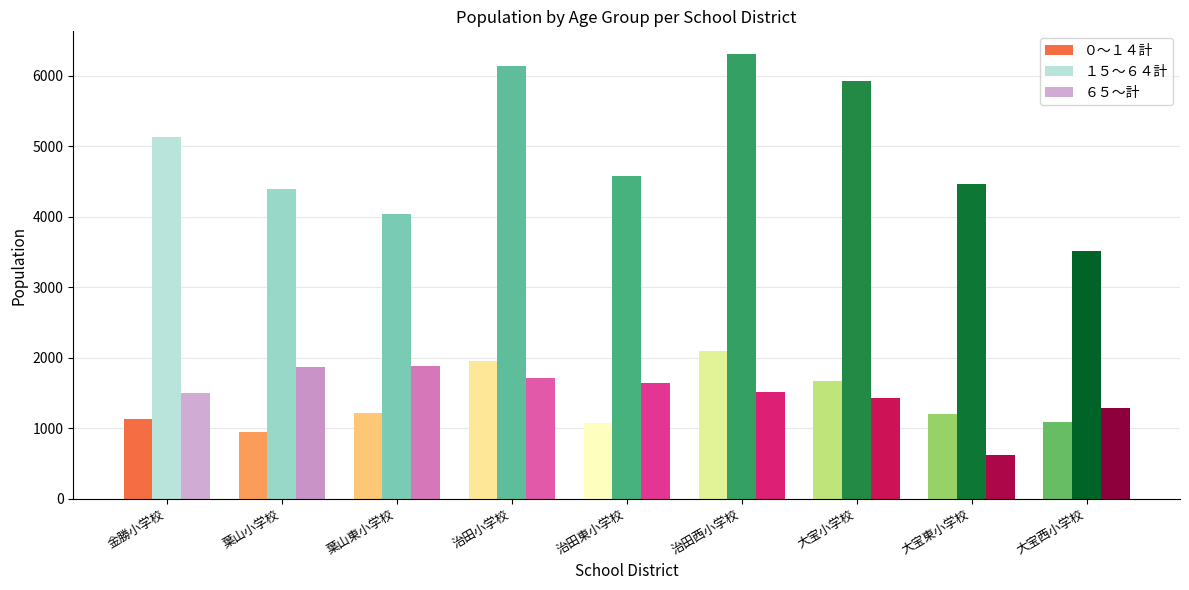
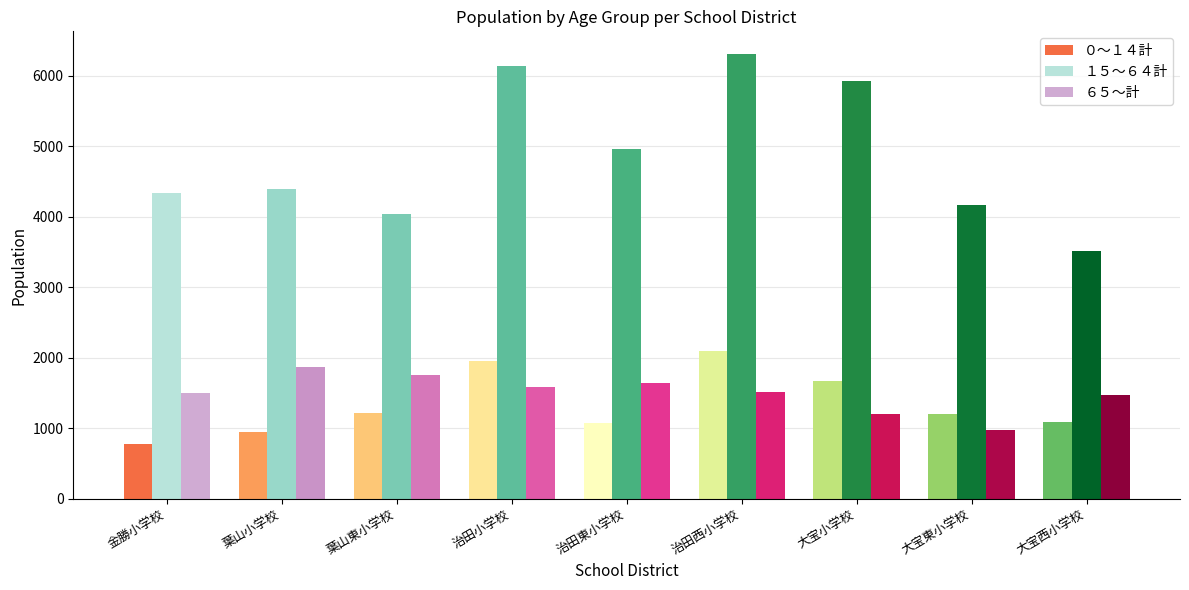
０～１４計, 金勝小学校: 1100 -> 800
１５～６４計, 金勝小学校: 5100 -> 4300
６５～計, 葉山東小学校: 1900 -> 1800
６５～計, 治田小学校: 1700 -> 1600
１５～６４計, 治田東小学校: 4600 -> 5000
６５～計, 大宝小学校: 1400 -> 1200
１５～６４計, 大宝東小学校: 4500 -> 4200
６５～計, 大宝東小学校: 600 -> 1000
６５～計, 大宝西小学校: 1300 -> 1500
